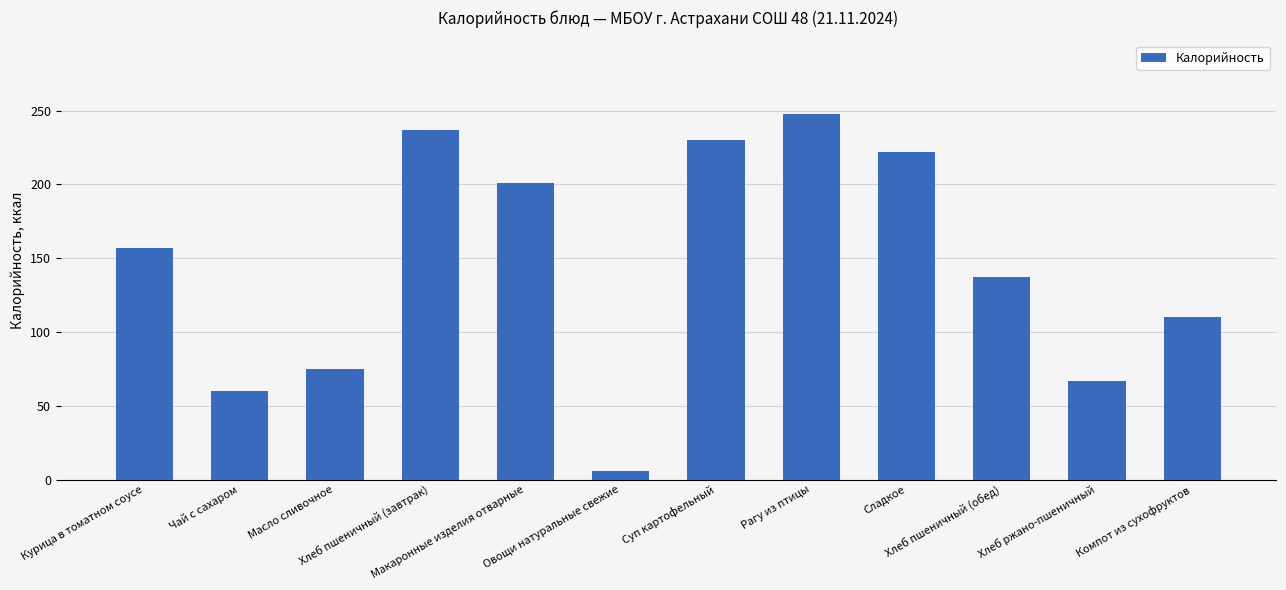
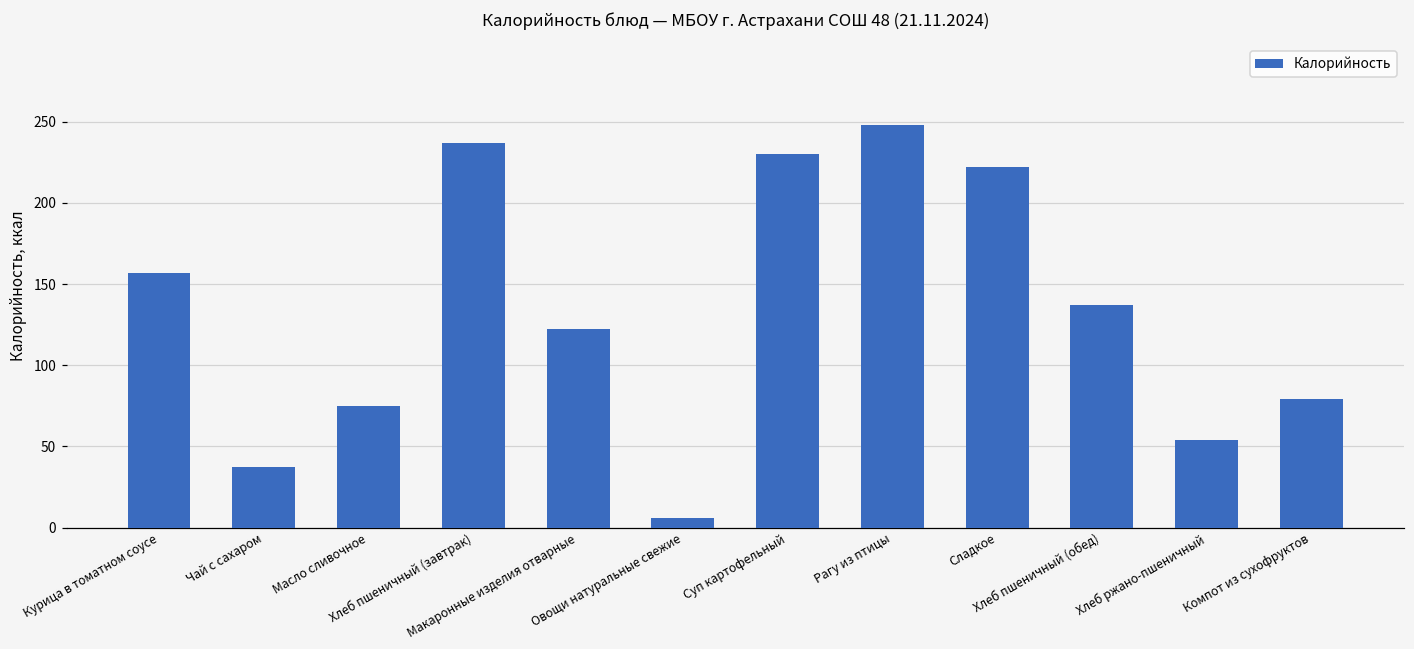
Чай с сахаром: 60 -> 37
Макаронные изделия отварные: 201 -> 122
Хлеб ржано-пшеничный: 67 -> 54
Компот из сухофруктов: 110 -> 79
